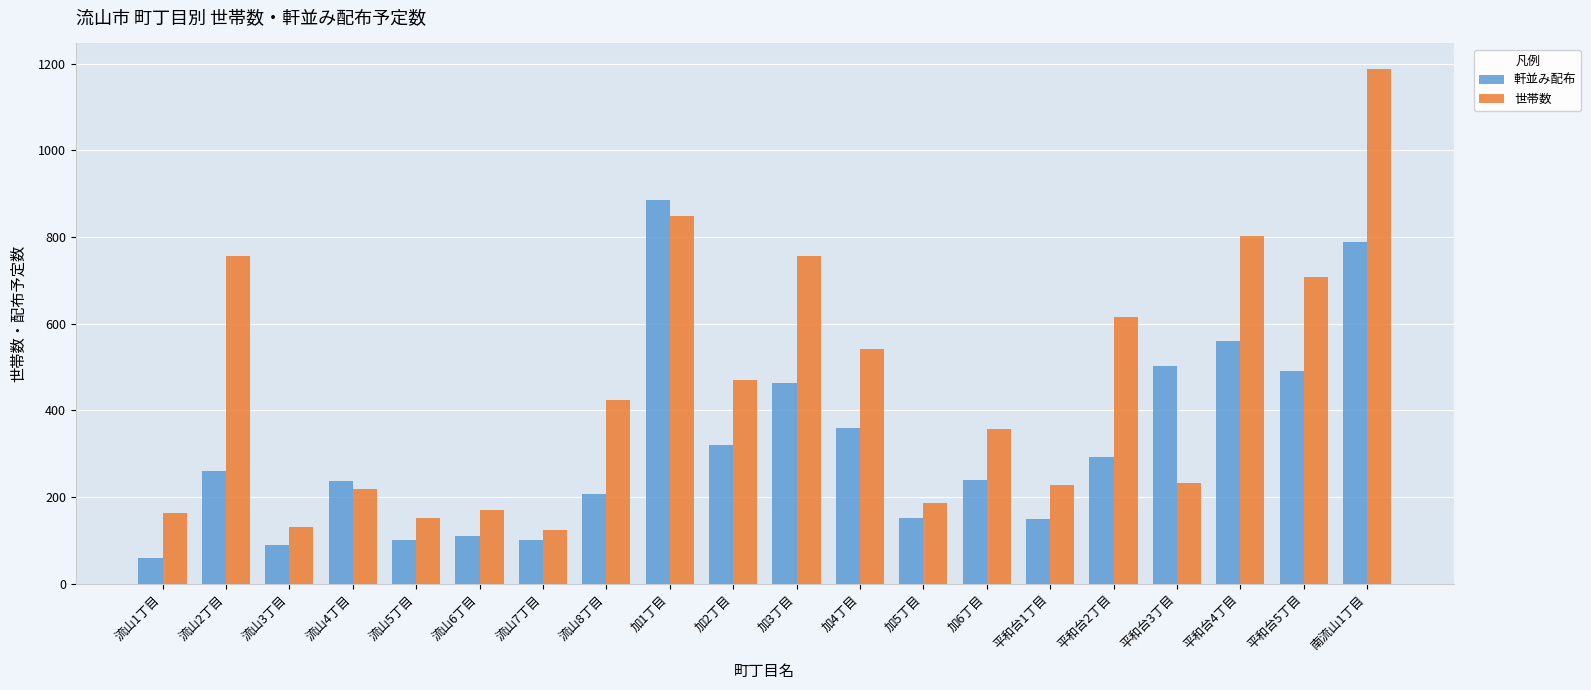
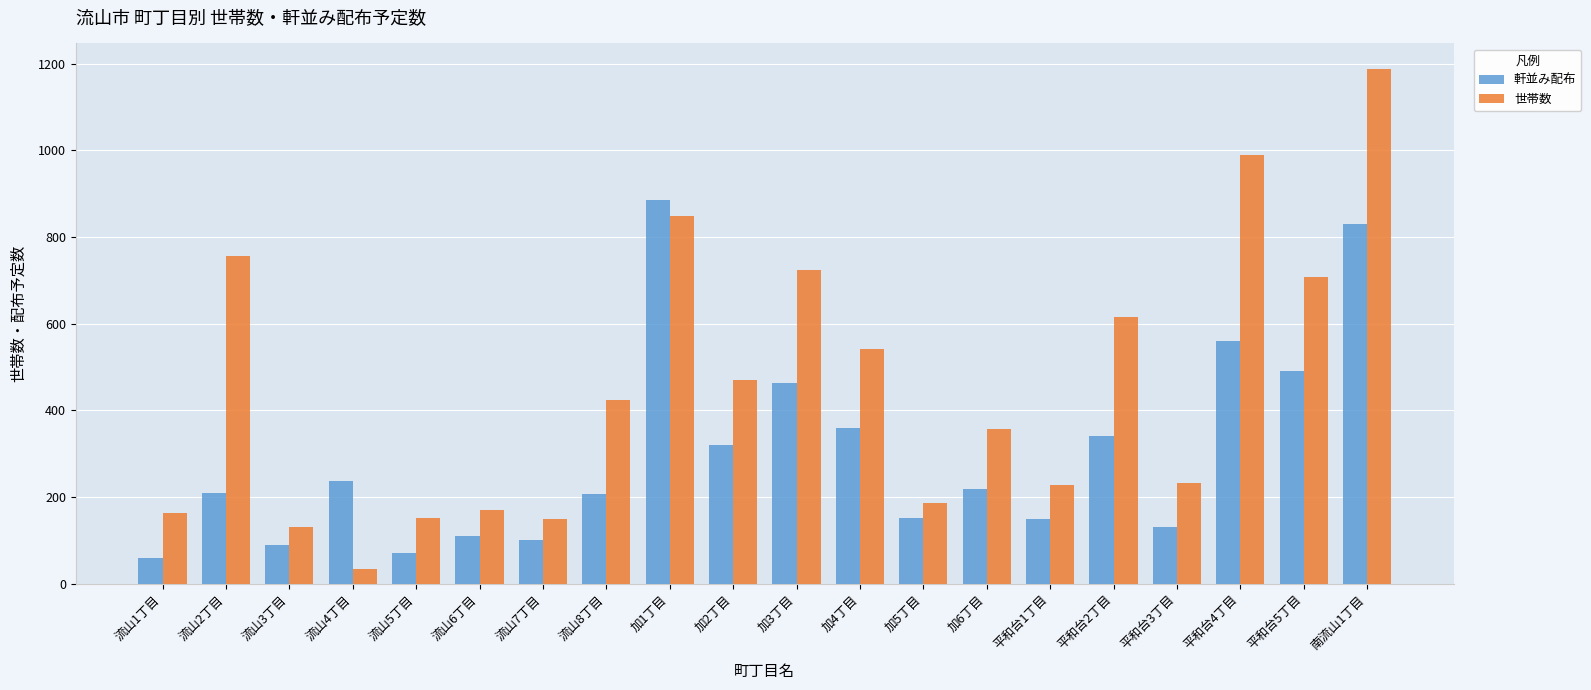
軒並み配布, 流山2丁目: 260 -> 210
世帯数, 流山4丁目: 220 -> 30
軒並み配布, 流山5丁目: 100 -> 70
世帯数, 流山7丁目: 120 -> 150
世帯数, 加3丁目: 760 -> 720
軒並み配布, 加6丁目: 240 -> 220
軒並み配布, 平和台2丁目: 290 -> 340
軒並み配布, 平和台3丁目: 500 -> 130
世帯数, 平和台4丁目: 800 -> 990
軒並み配布, 南流山1丁目: 790 -> 830
